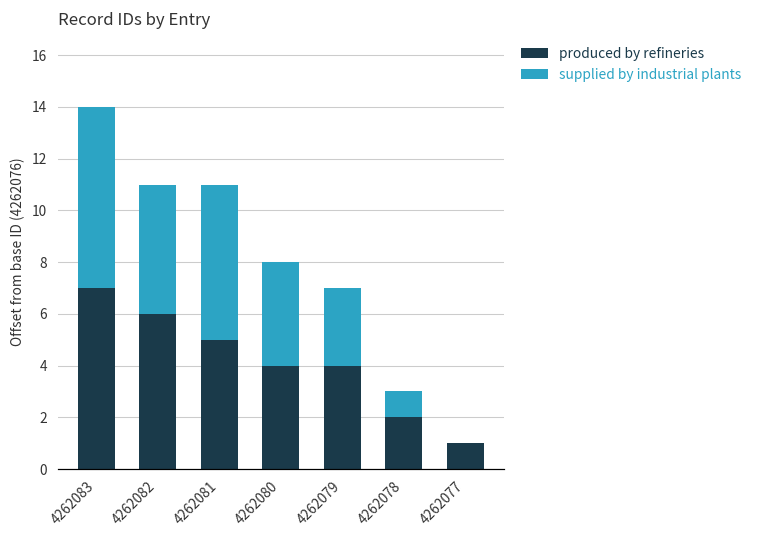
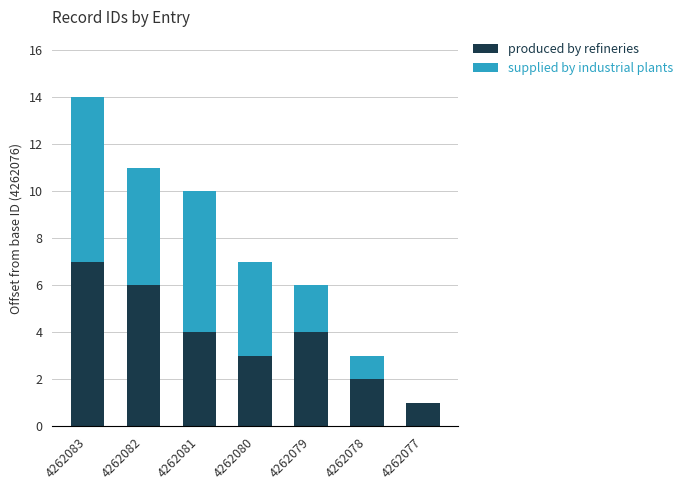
produced by refineries, 4262081: 5.0 -> 4.0
produced by refineries, 4262080: 4.0 -> 3.0
supplied by industrial plants, 4262079: 3.0 -> 2.0
